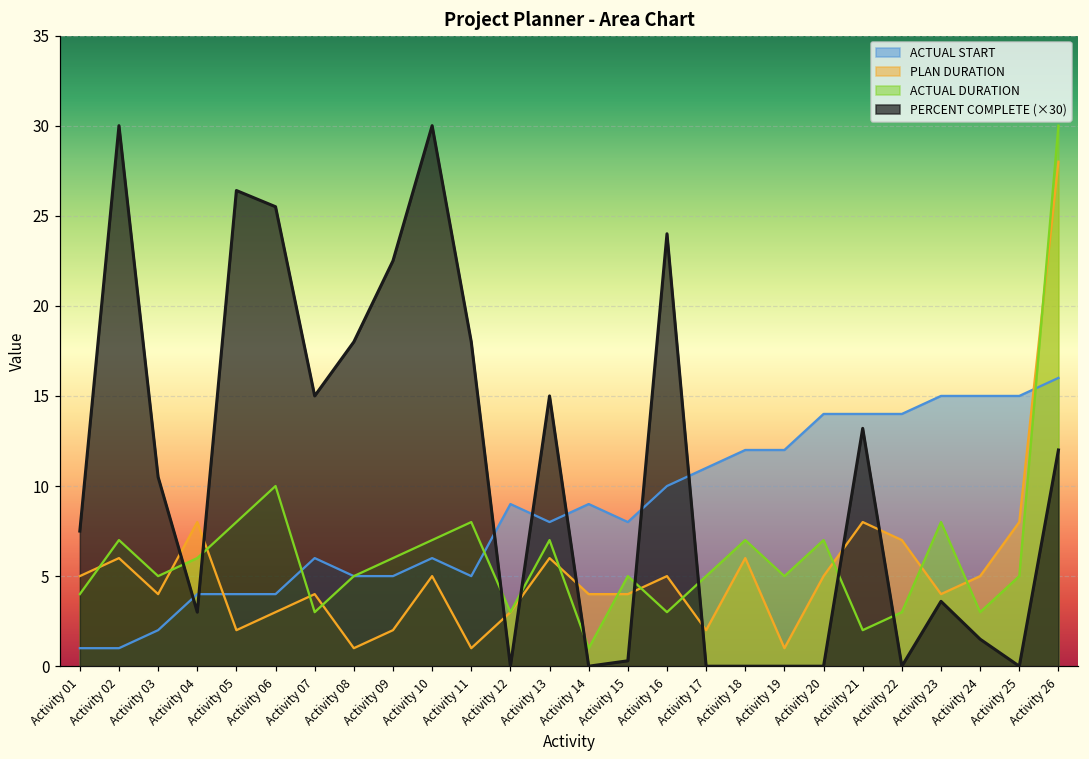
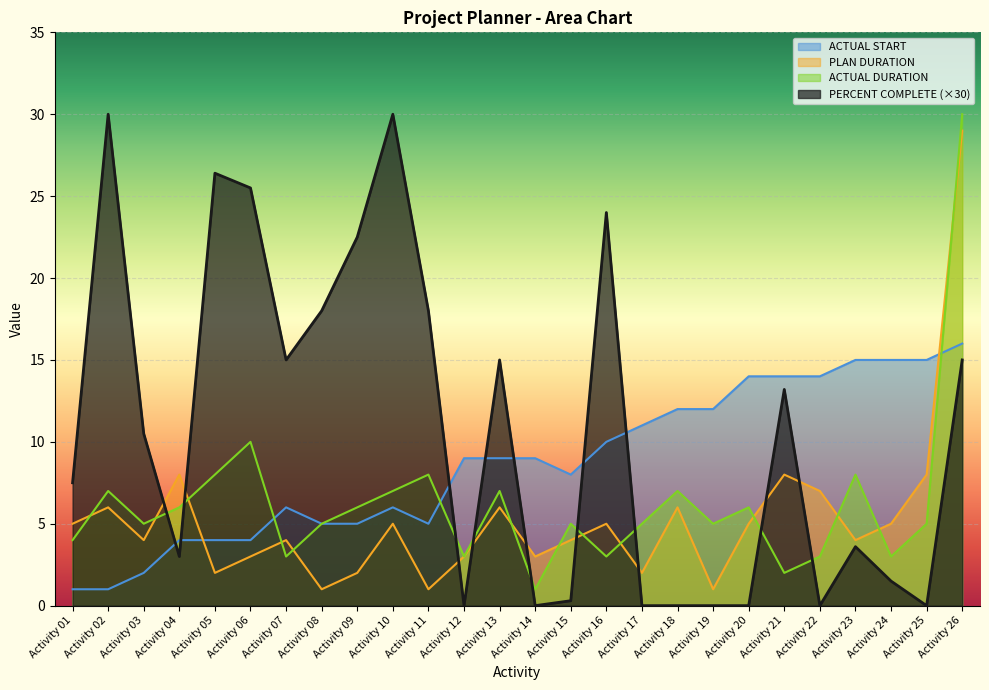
ACTUAL START, Activity 13: 8 -> 9
PLAN DURATION, Activity 14: 4 -> 3
ACTUAL DURATION, Activity 20: 7 -> 6
PLAN DURATION, Activity 26: 28 -> 29
PERCENT COMPLETE (×30), Activity 26: 12.0 -> 15.0
